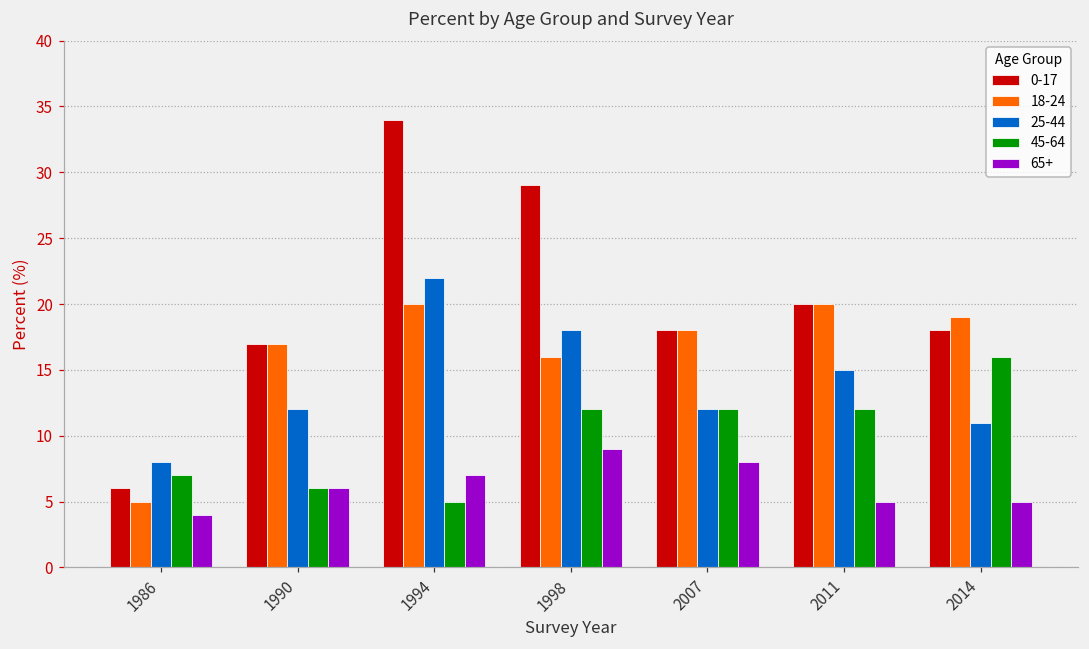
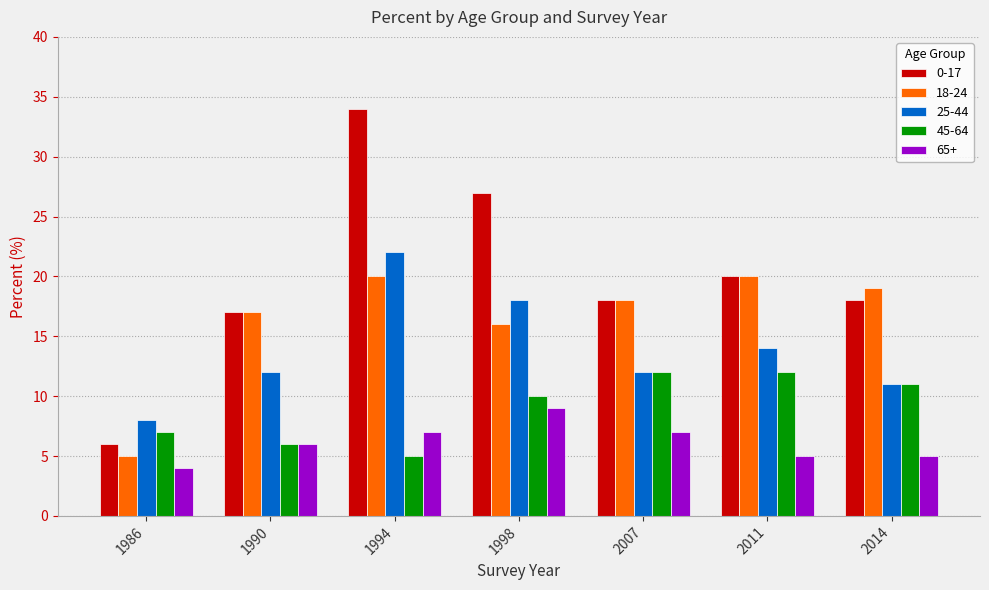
0-17, 1998: 29 -> 27
45-64, 1998: 12 -> 10
65+, 2007: 8 -> 7
25-44, 2011: 15 -> 14
45-64, 2014: 16 -> 11
